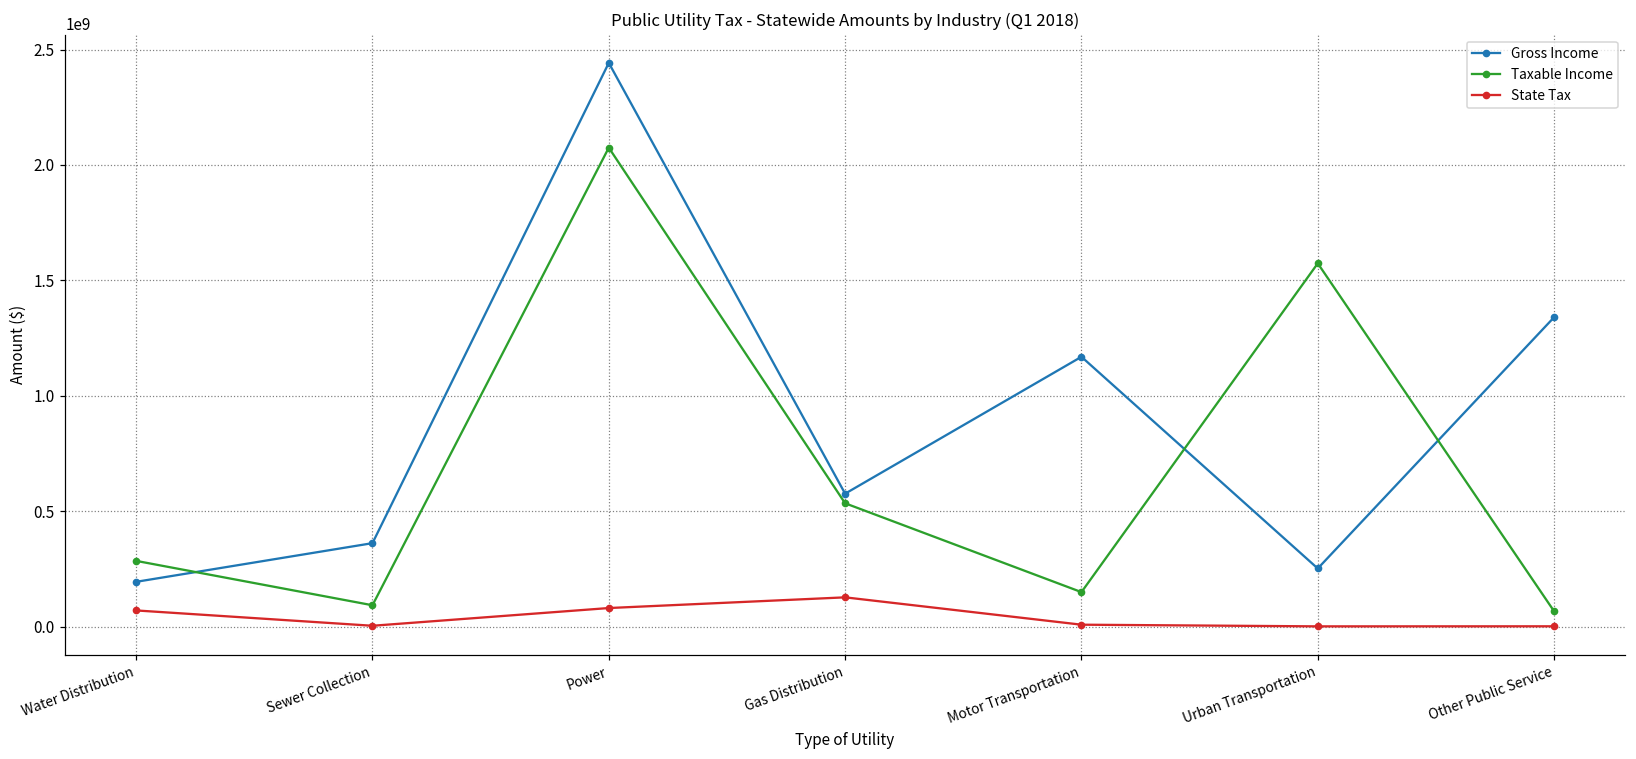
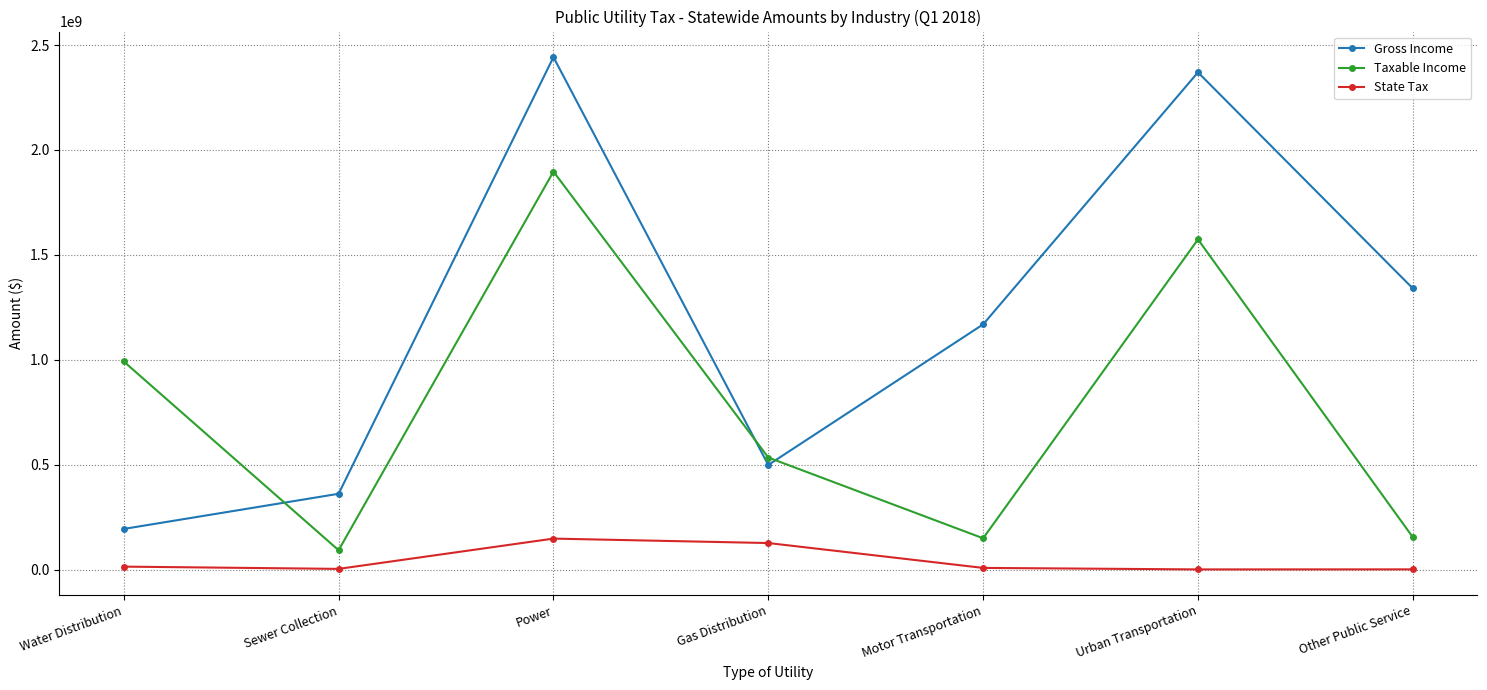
Taxable Income, Water Distribution: 280000000 -> 990000000
State Tax, Water Distribution: 70000000 -> 10000000
Taxable Income, Power: 2070000000 -> 1900000000
State Tax, Power: 80000000 -> 150000000
Gross Income, Gas Distribution: 580000000 -> 500000000
Gross Income, Urban Transportation: 250000000 -> 2370000000
Taxable Income, Other Public Service: 70000000 -> 150000000
